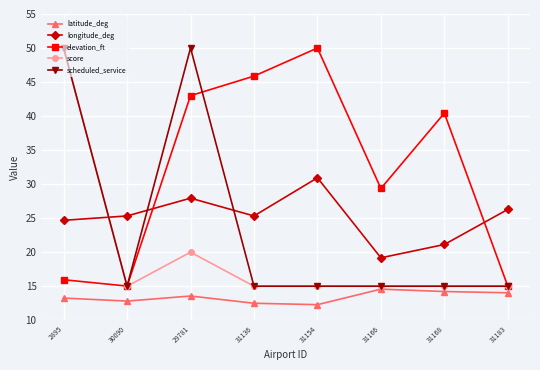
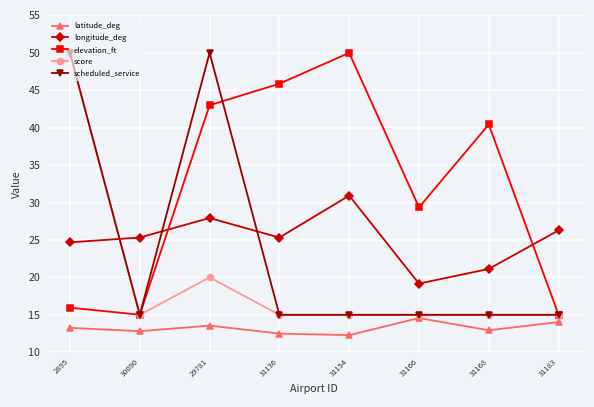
latitude_deg, 31168: 14 -> 13
